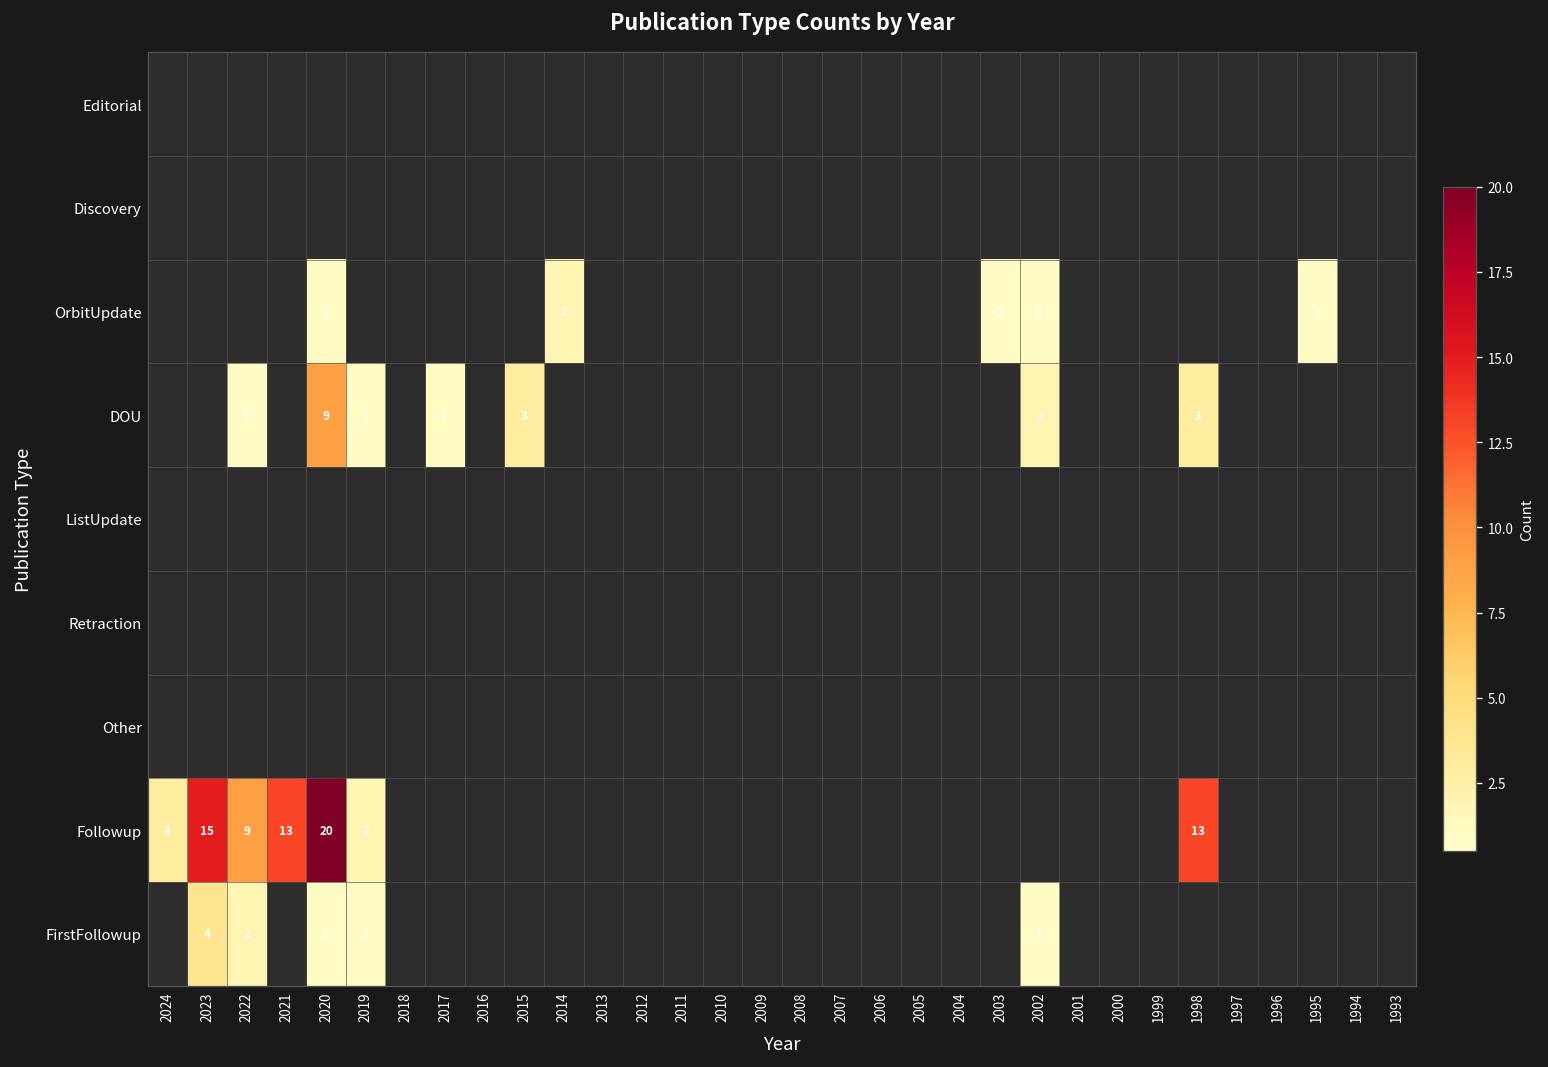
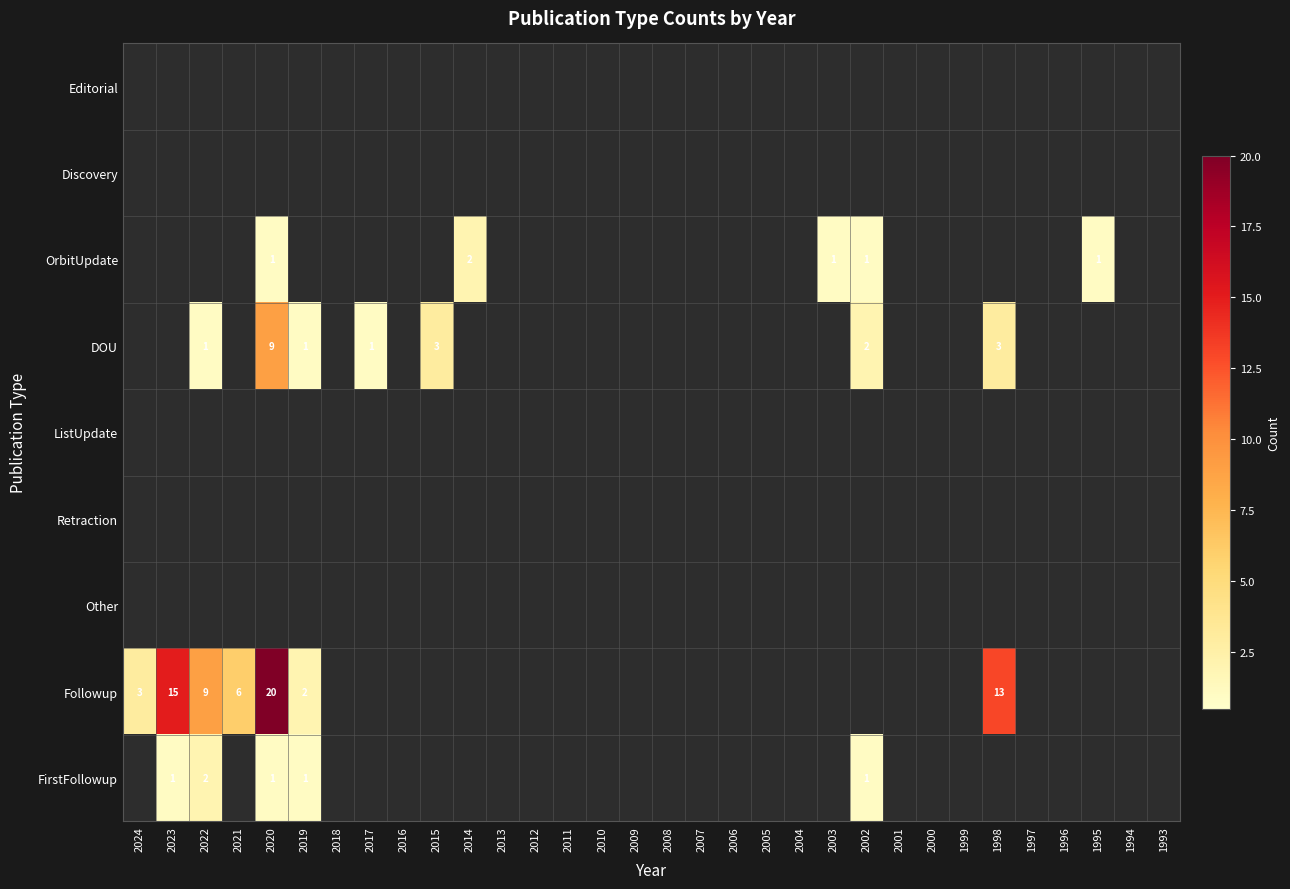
Followup, 2021: 13 -> 6
FirstFollowup, 2023: 4 -> 1
